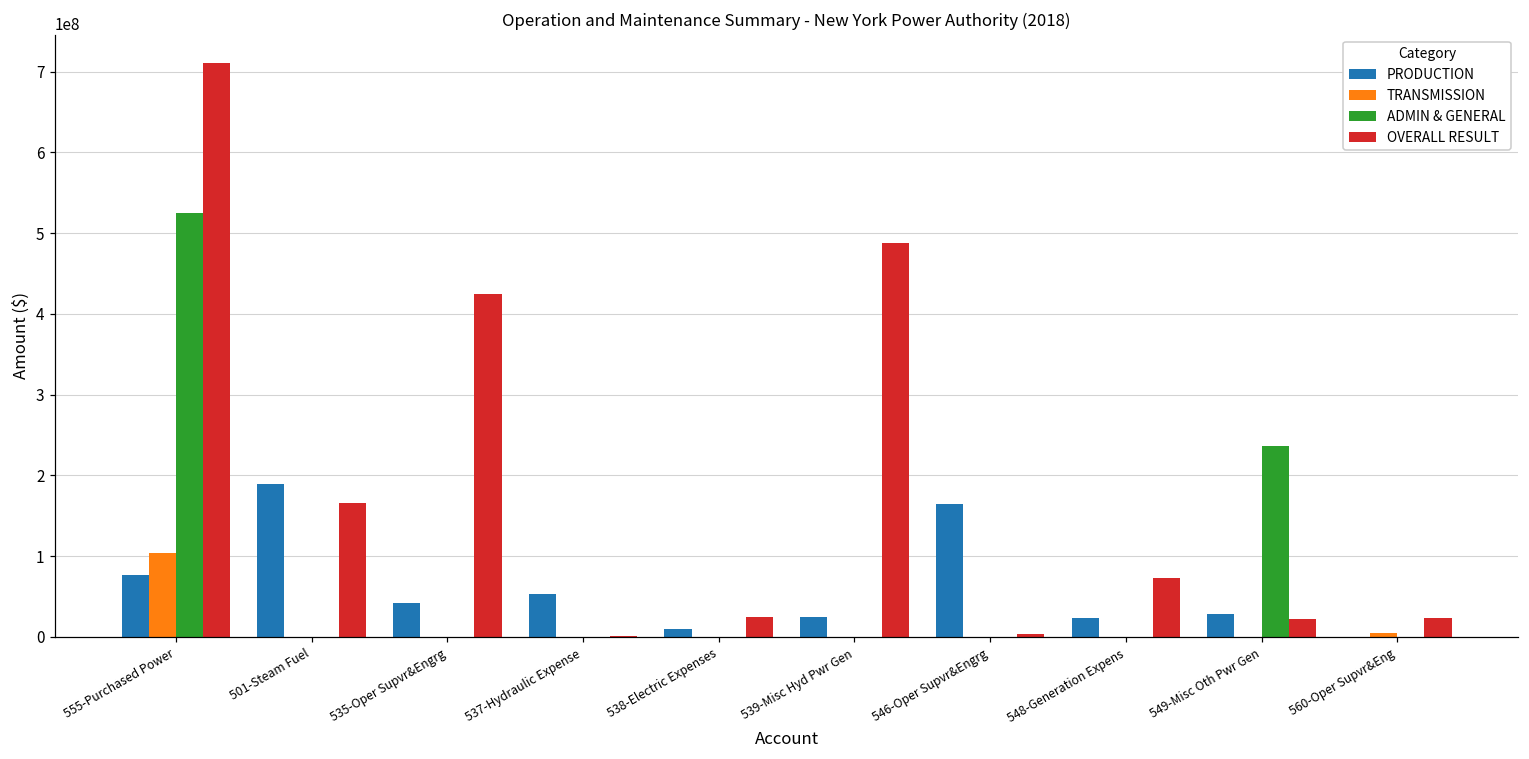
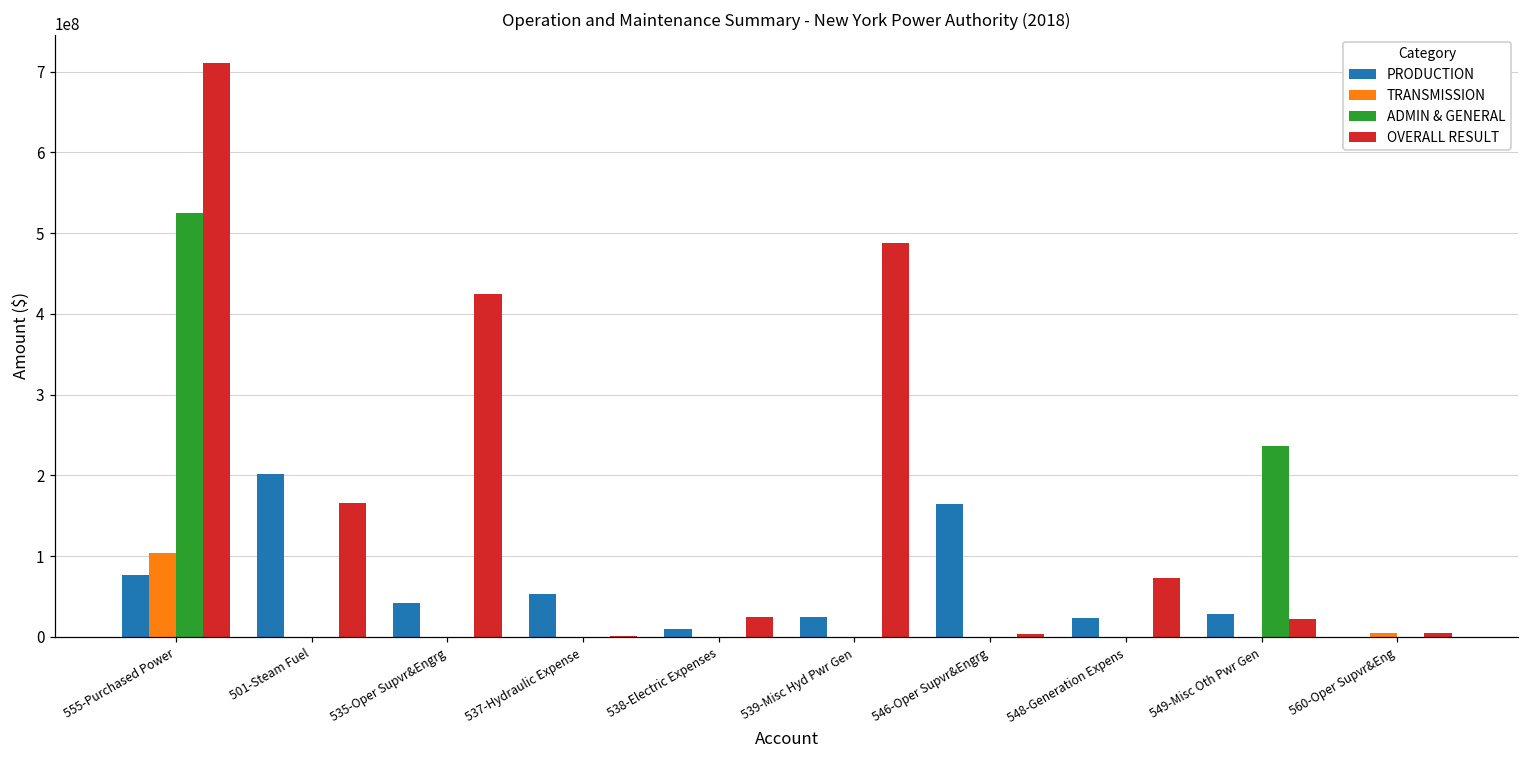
PRODUCTION, 501-Steam Fuel: 190000000 -> 200000000
OVERALL RESULT, 560-Oper Supvr&Eng: 20000000 -> 10000000
